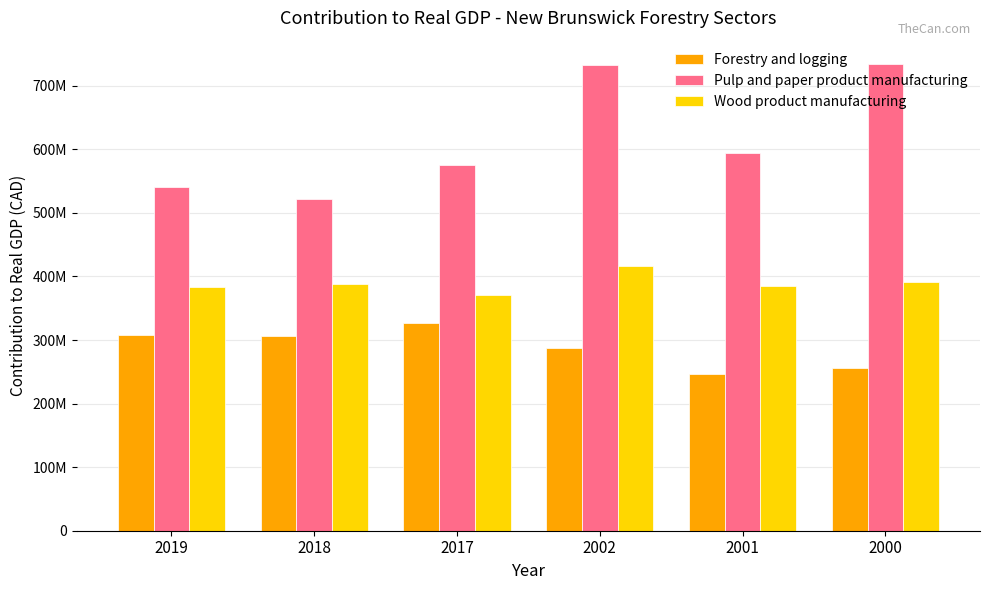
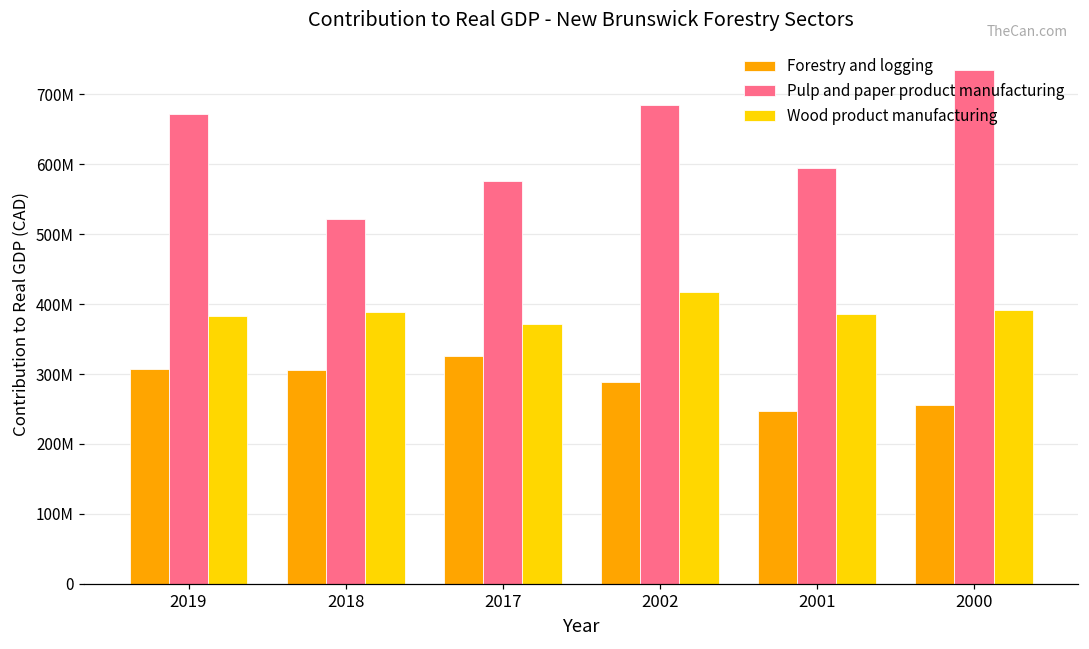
Pulp and paper product manufacturing, 2019: 540000000 -> 670000000
Pulp and paper product manufacturing, 2002: 730000000 -> 680000000
